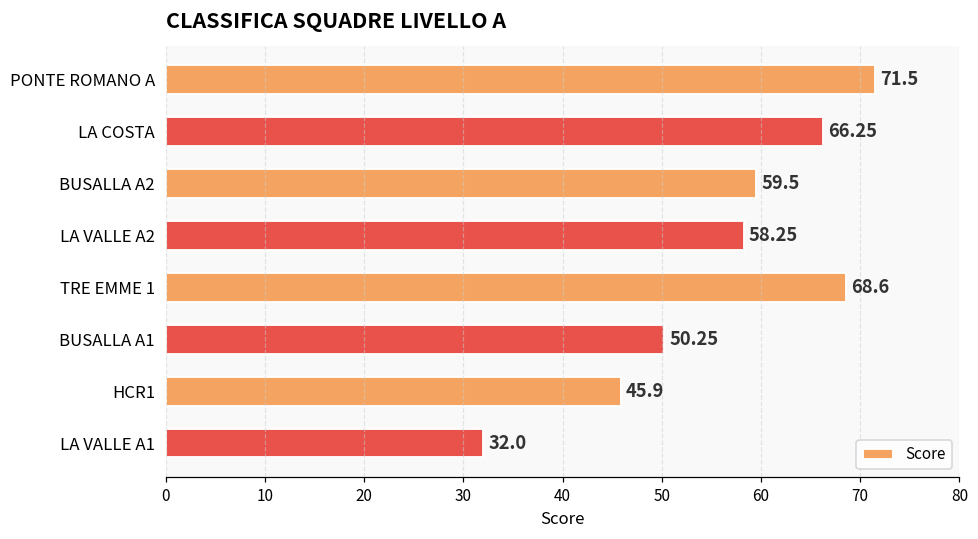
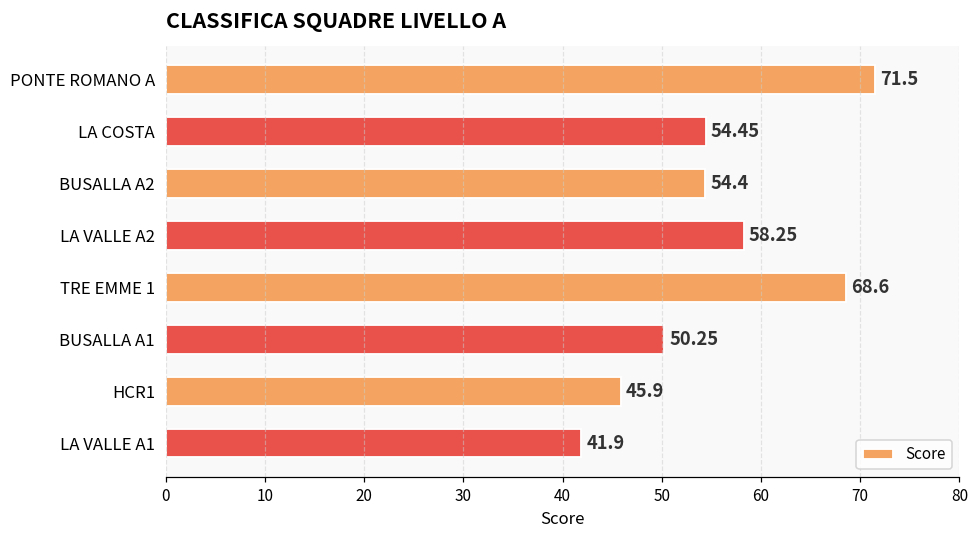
LA COSTA: 66.25 -> 54.45
BUSALLA A2: 59.5 -> 54.4
LA VALLE A1: 32.0 -> 41.9
